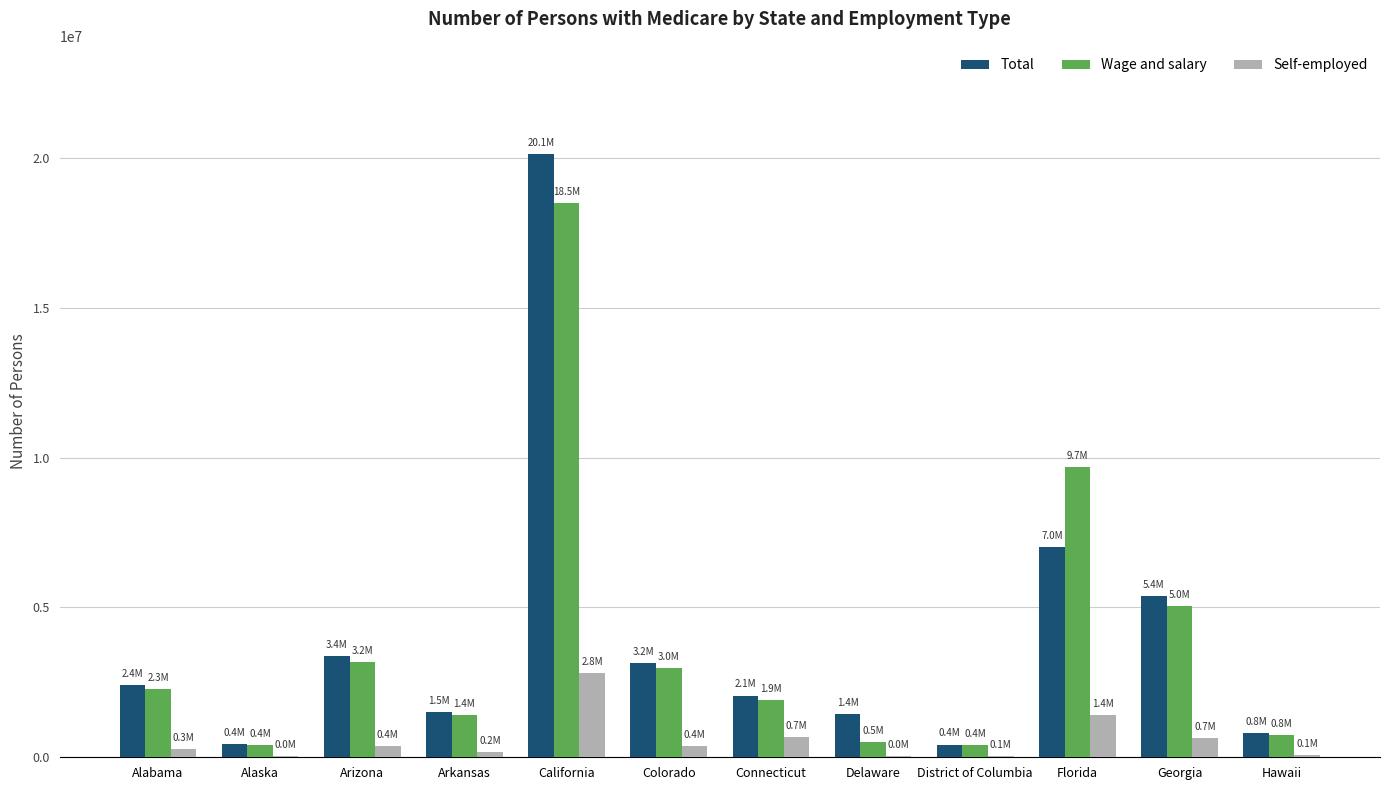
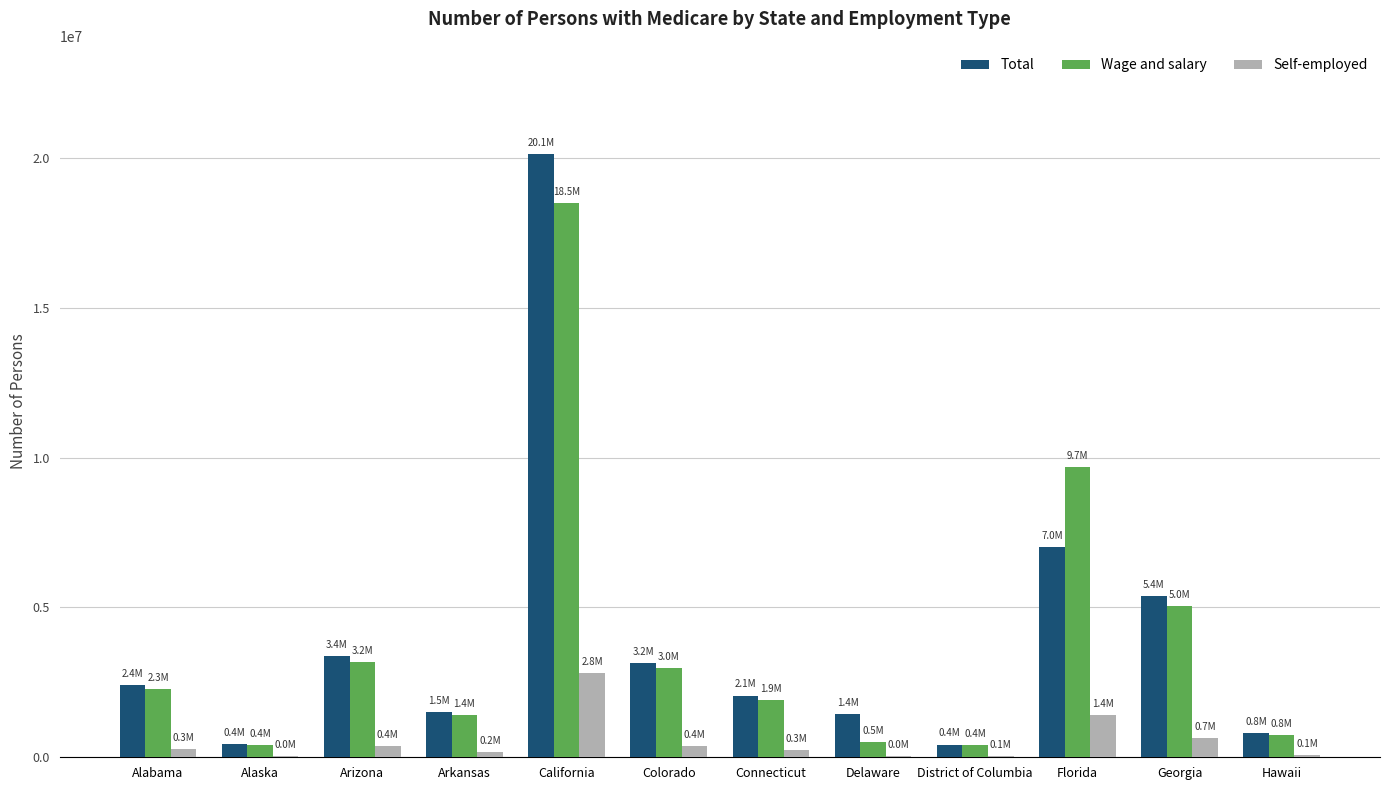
Self-employed, Connecticut: 0.7M -> 0.3M
